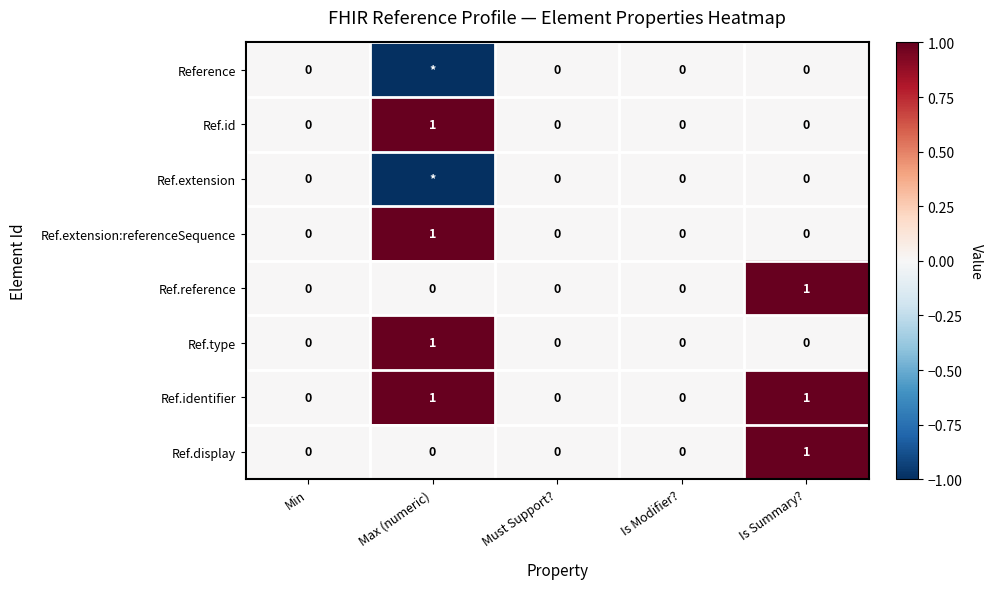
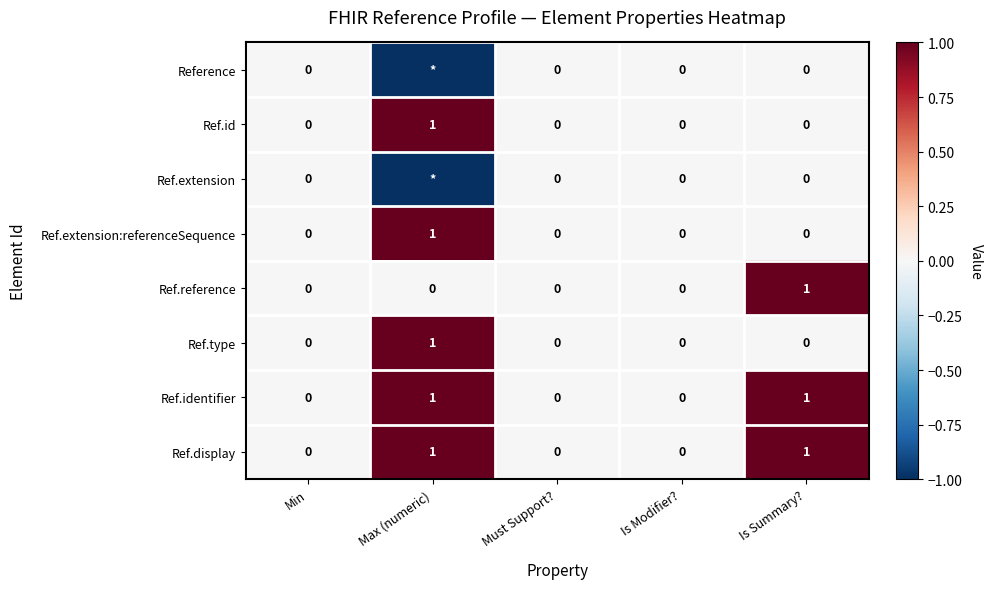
Ref.display, Max (numeric): 0 -> 1
